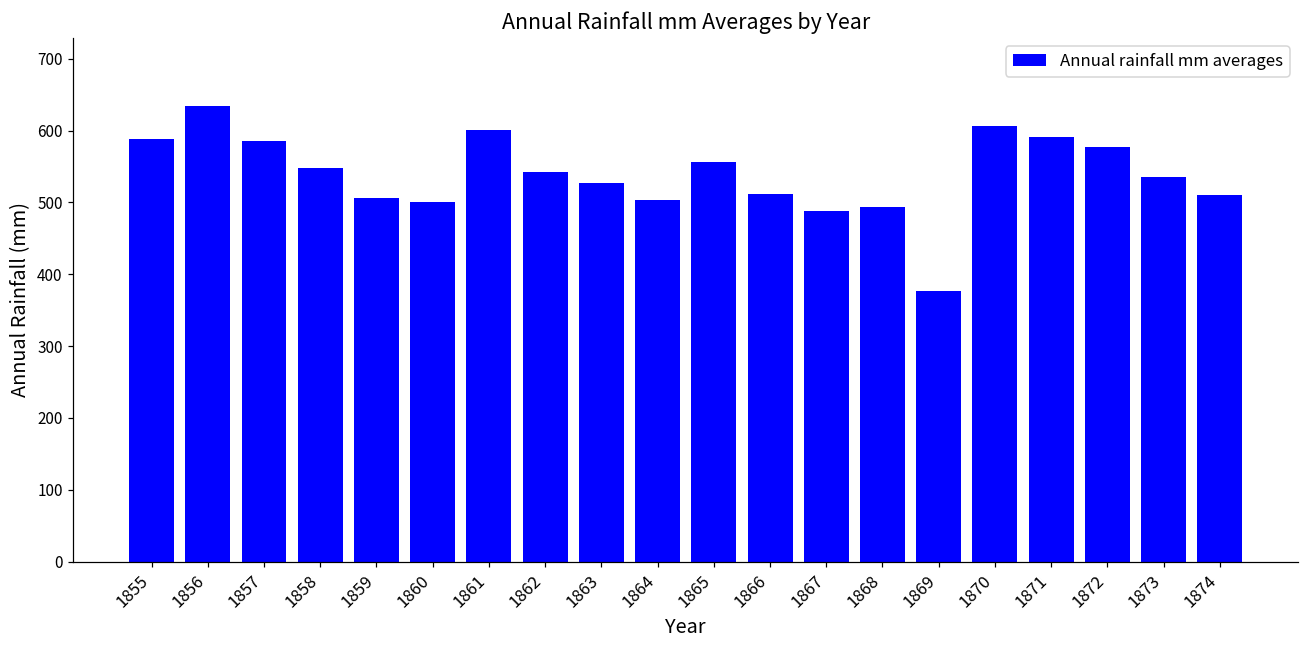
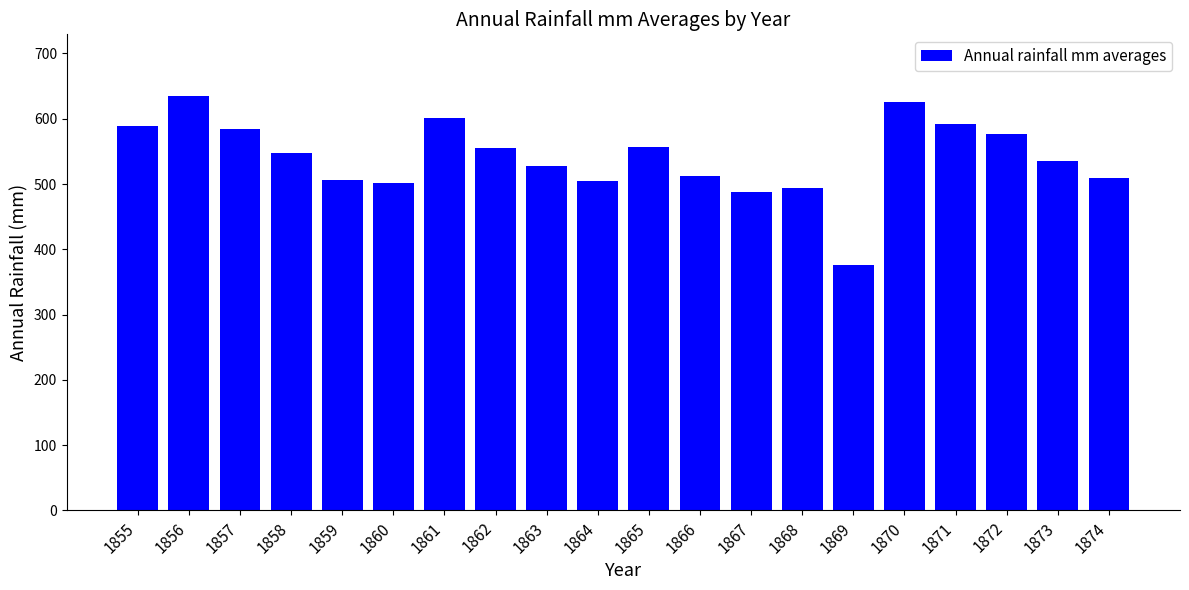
1862: 540 -> 560
1870: 610 -> 630
